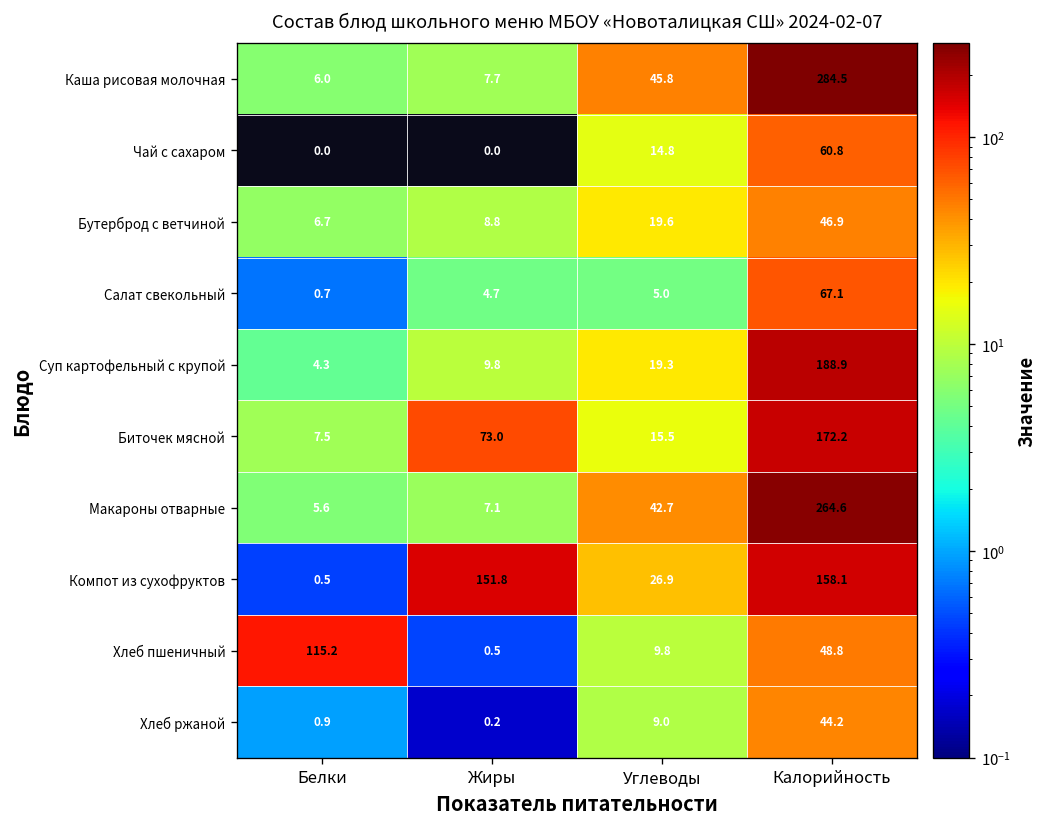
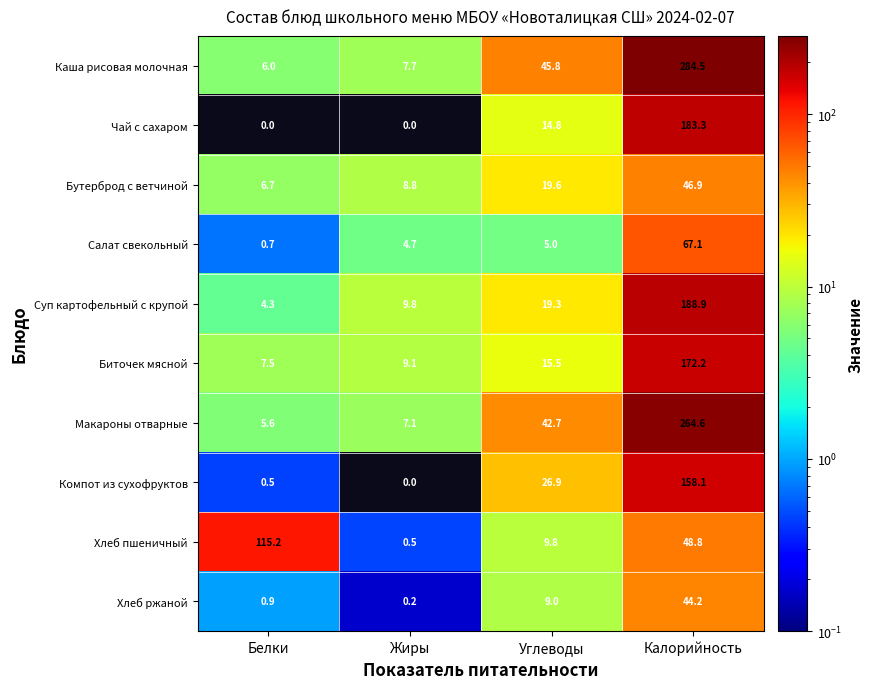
Чай с сахаром, Калорийность: 60.8 -> 183.3
Биточек мясной, Жиры: 73.0 -> 9.1
Компот из сухофруктов, Жиры: 151.8 -> 0.0
